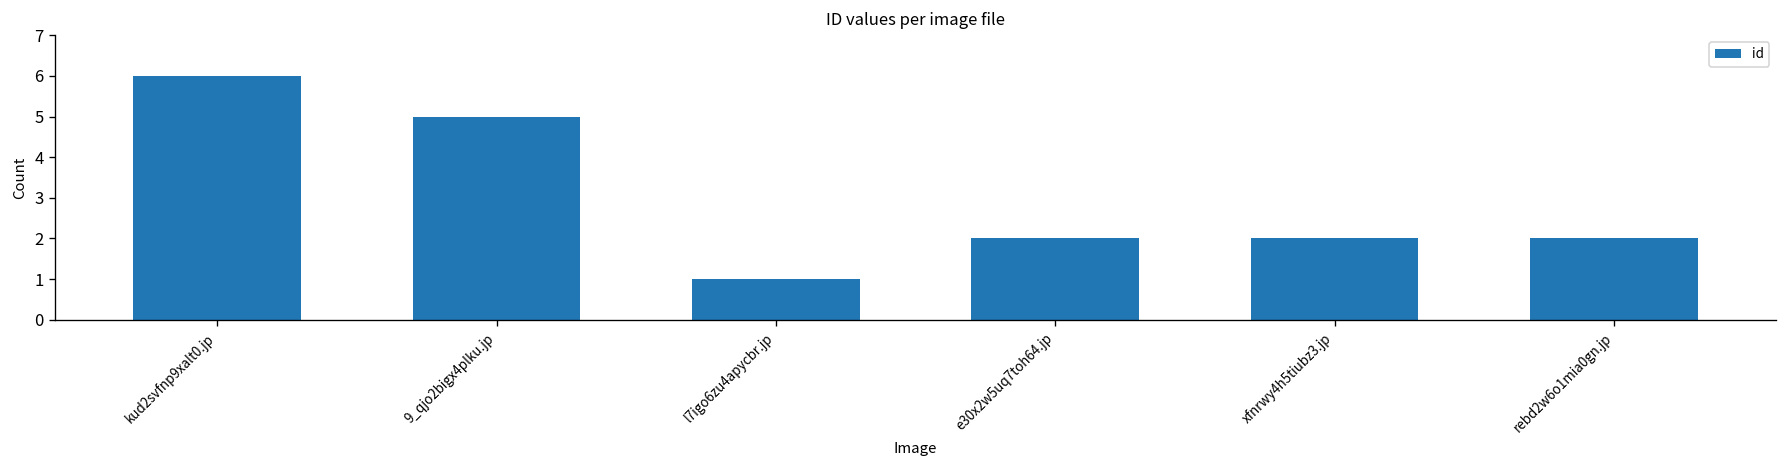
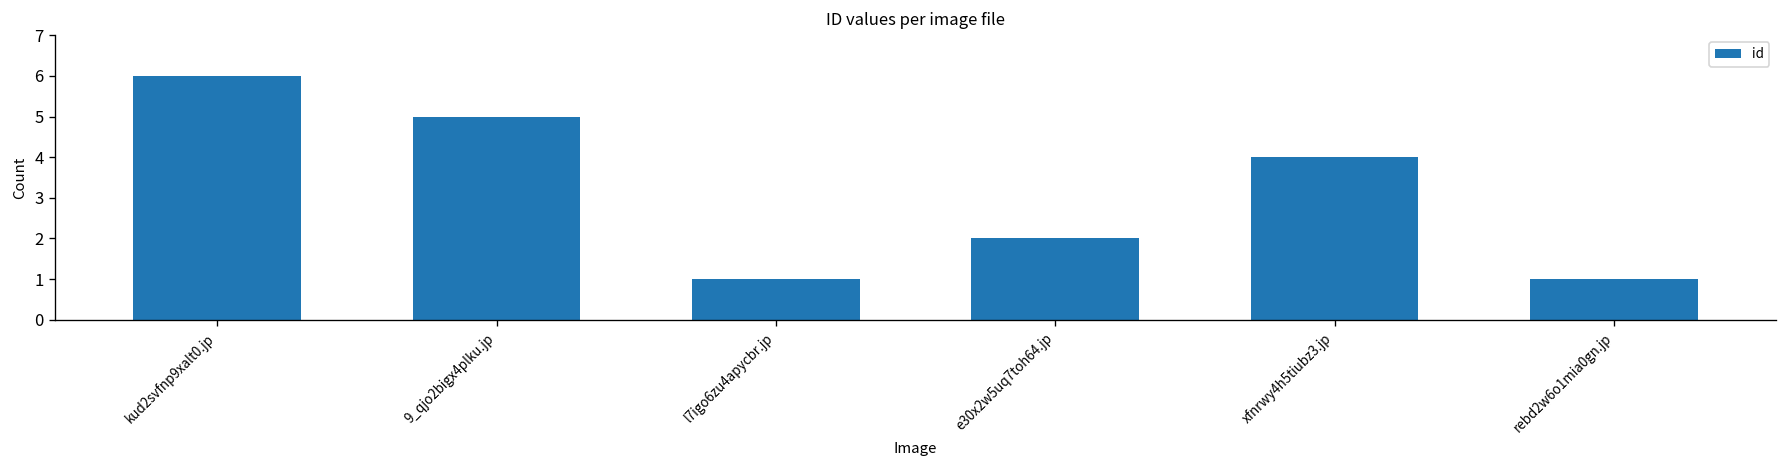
xfnrwy4h5tiubz3.jp: 2 -> 4
rebd2w6o1mia0gn.jp: 2 -> 1
